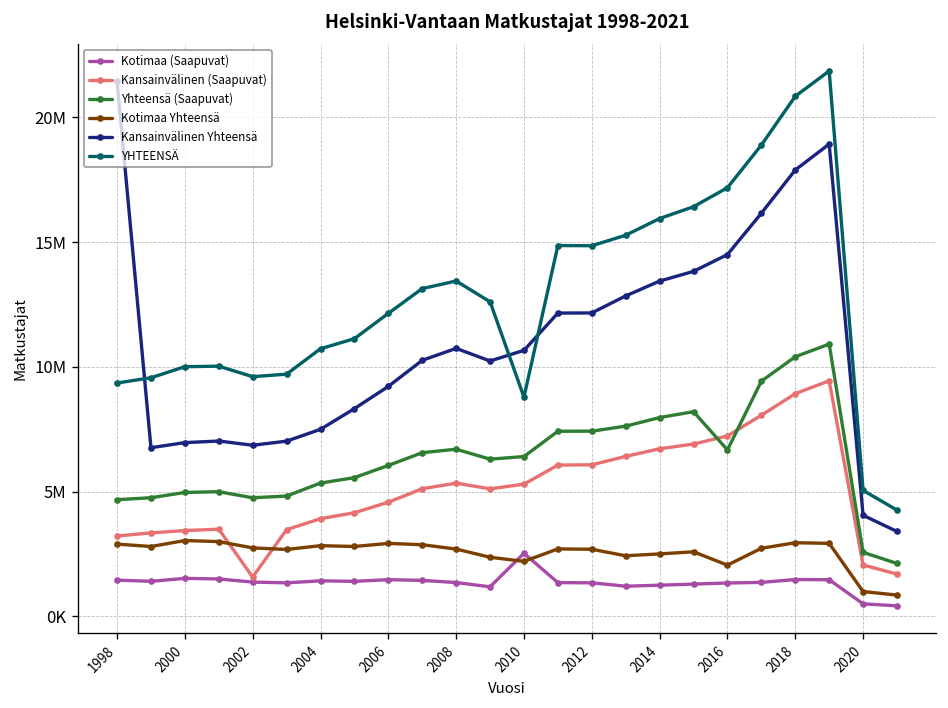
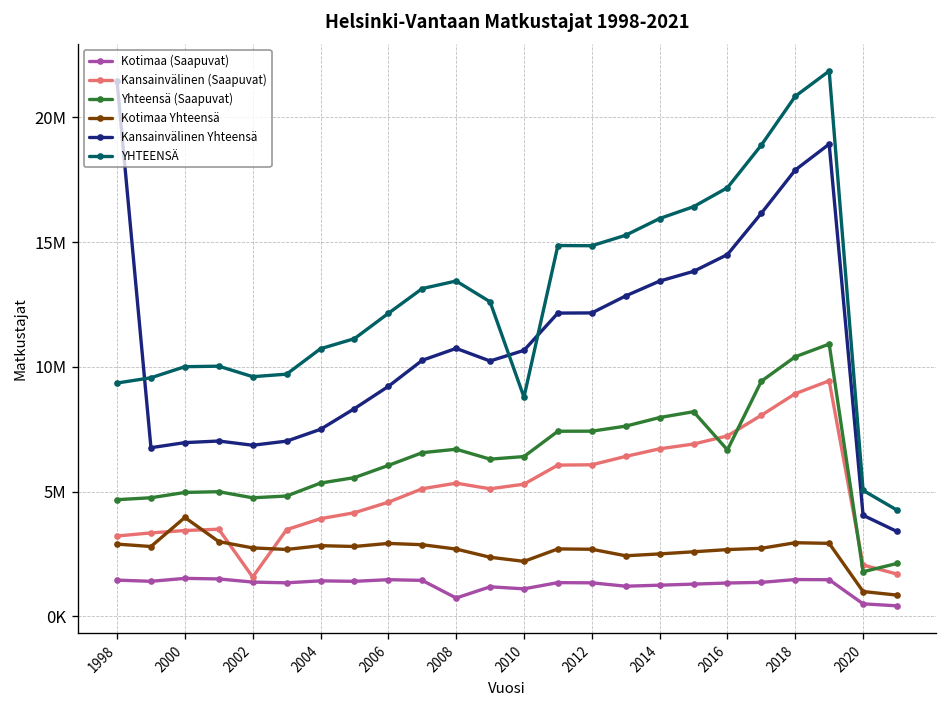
Kotimaa Yhteensä, 2000: 3000000 -> 4000000
Kotimaa (Saapuvat), 2008: 1400000 -> 700000
Kotimaa (Saapuvat), 2010: 2500000 -> 1100000
Kotimaa Yhteensä, 2016: 2100000 -> 2700000
Yhteensä (Saapuvat), 2020: 2600000 -> 1800000
